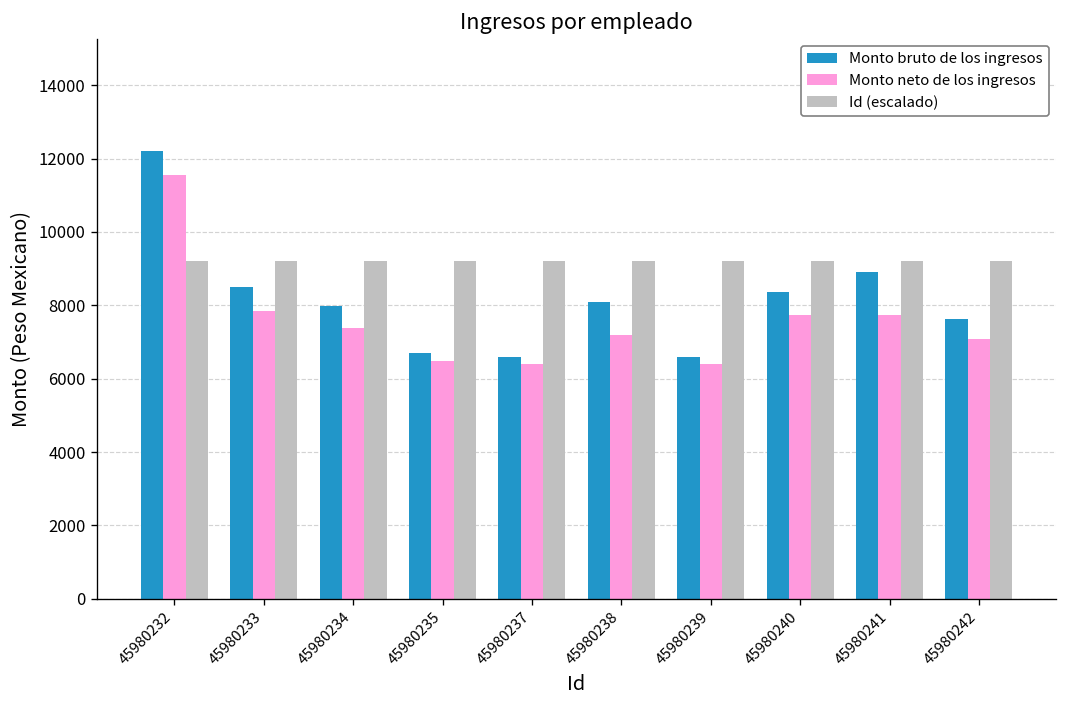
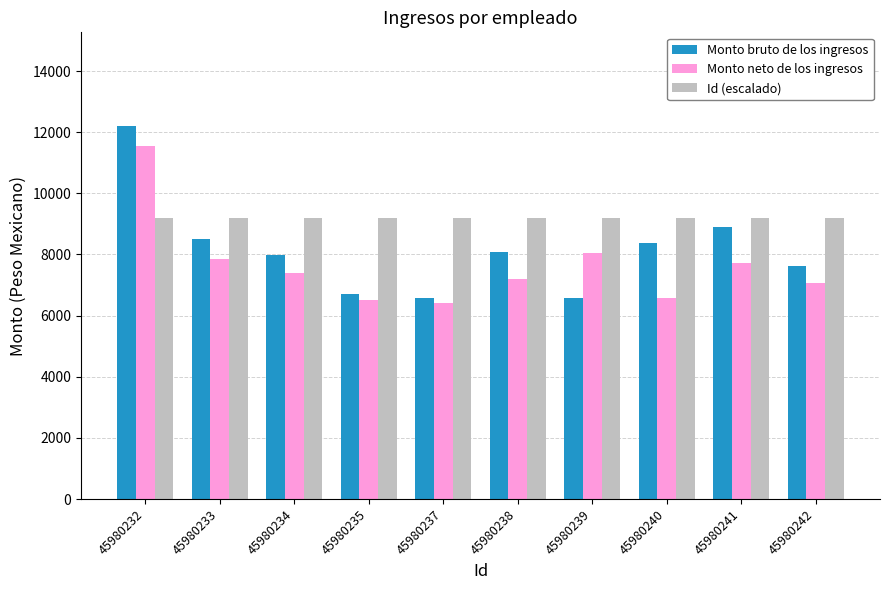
Monto neto de los ingresos, 45980239: 6400 -> 8100
Monto neto de los ingresos, 45980240: 7700 -> 6600
